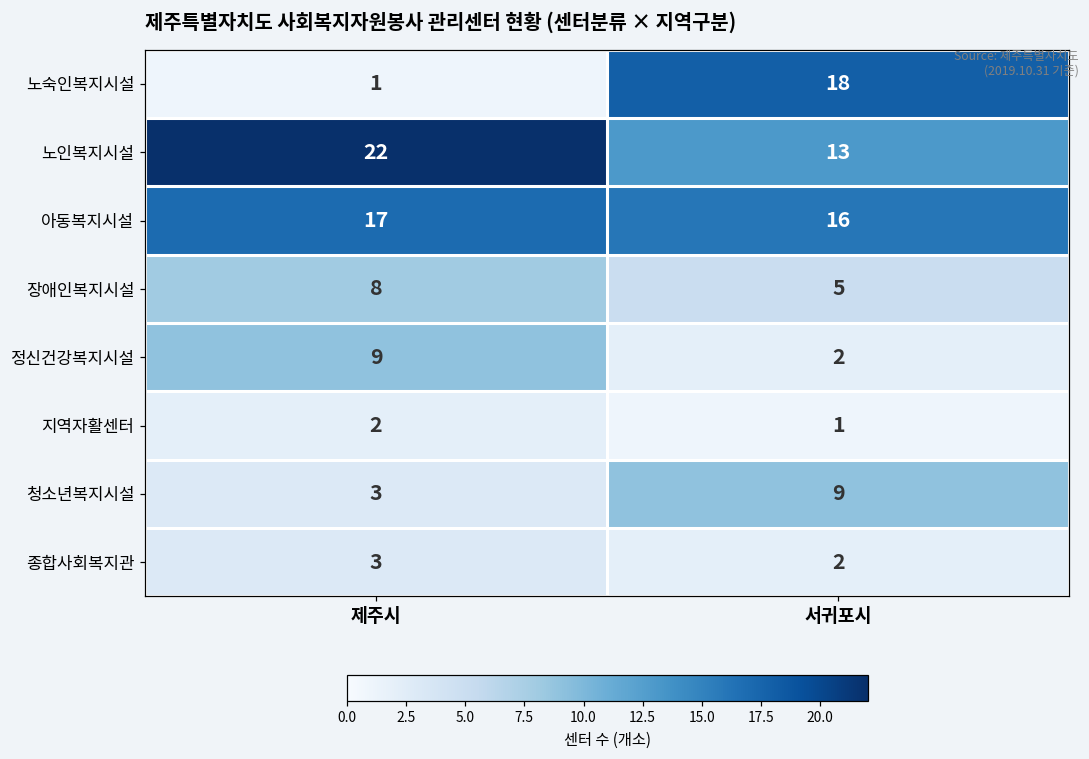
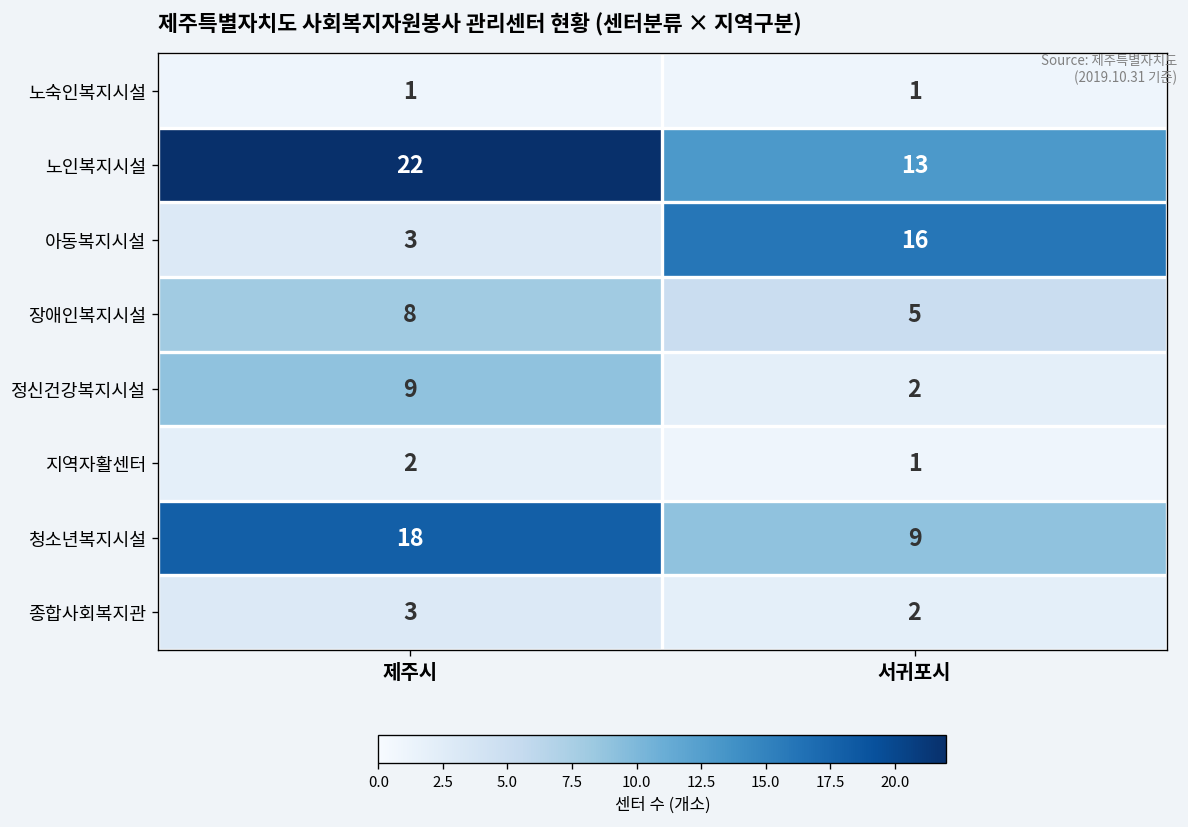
노숙인복지시설, 서귀포시: 18 -> 1
아동복지시설, 제주시: 17 -> 3
청소년복지시설, 제주시: 3 -> 18
